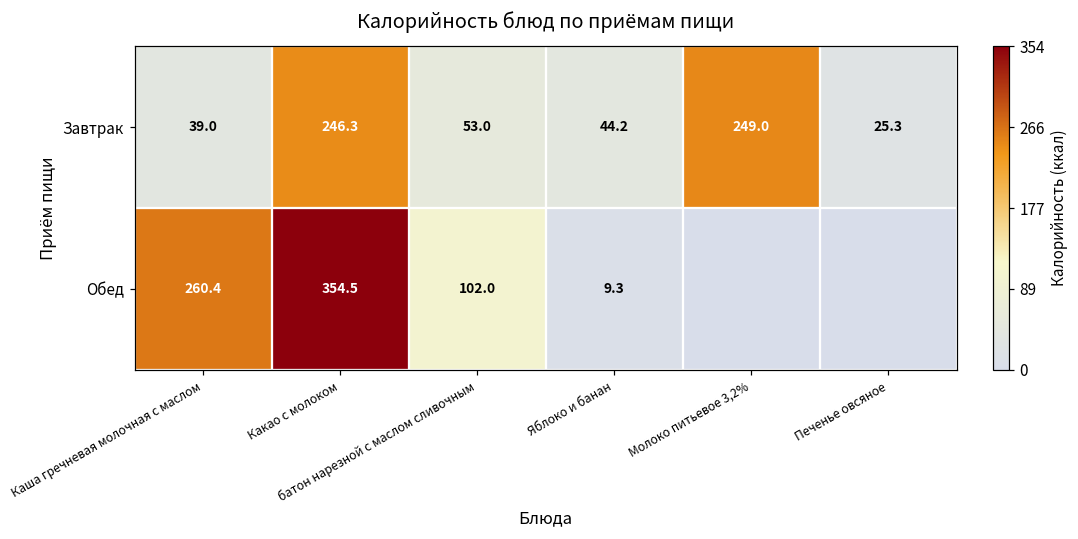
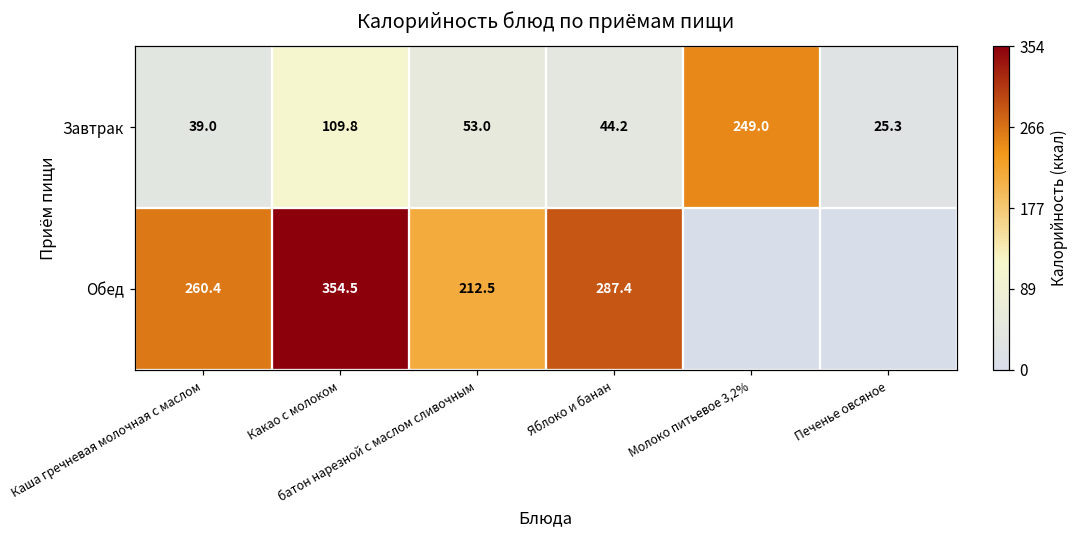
Завтрак, Какао с молоком: 246.3 -> 109.8
Обед, батон нарезной с маслом сливочным: 102.0 -> 212.5
Обед, Яблоко и банан: 9.3 -> 287.4
